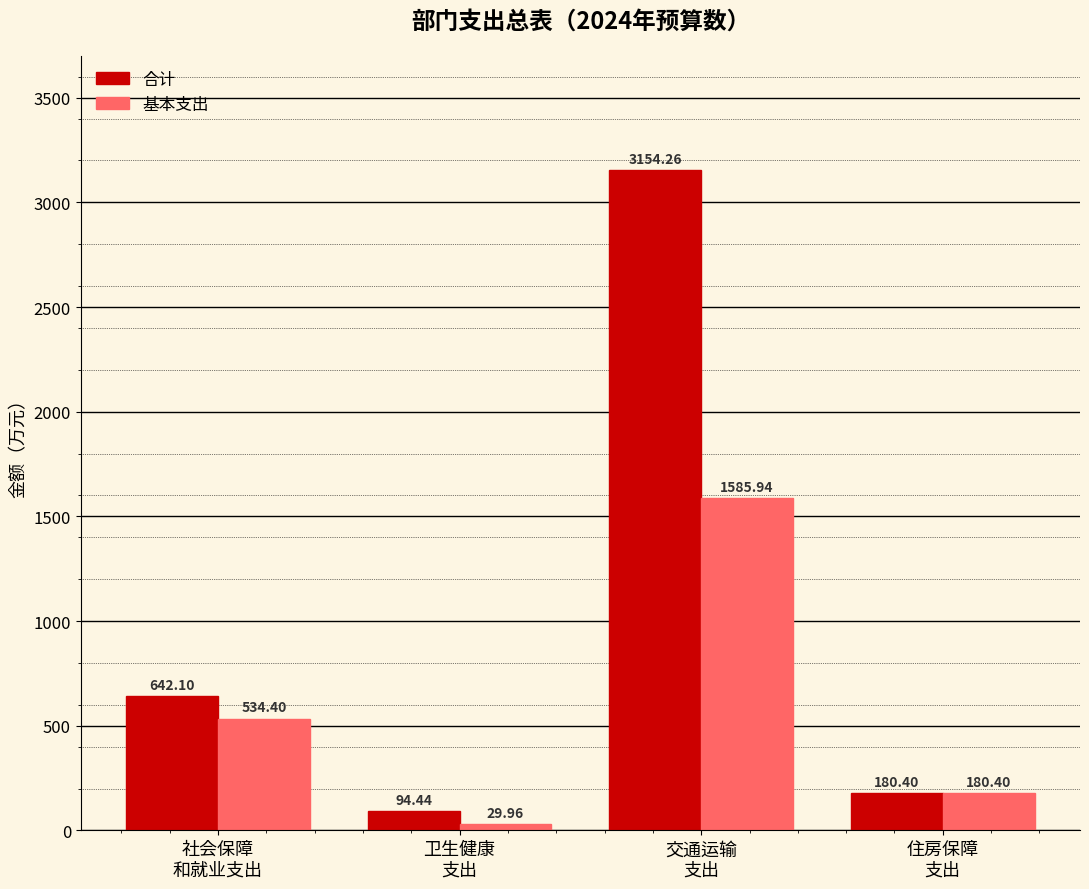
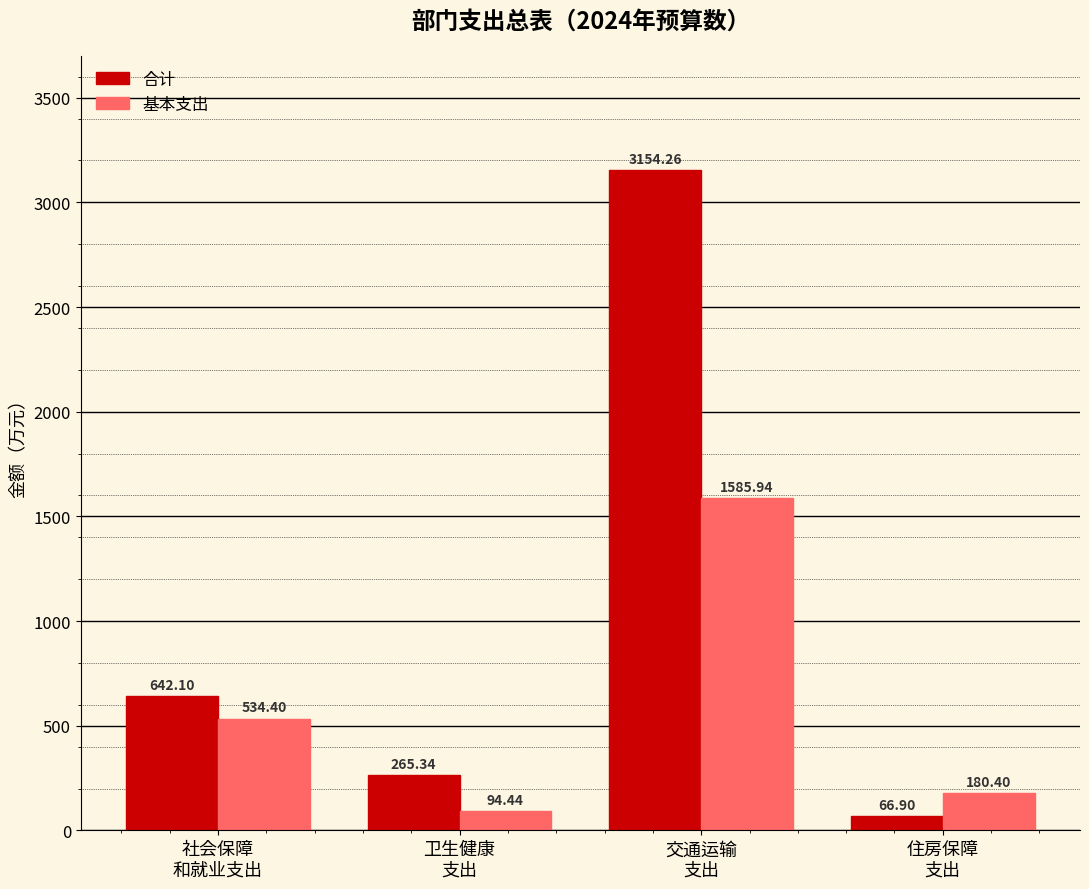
合计, 卫生健康 支出: 94.44 -> 265.34
基本支出, 卫生健康 支出: 29.96 -> 94.44
合计, 住房保障 支出: 180.40 -> 66.90
